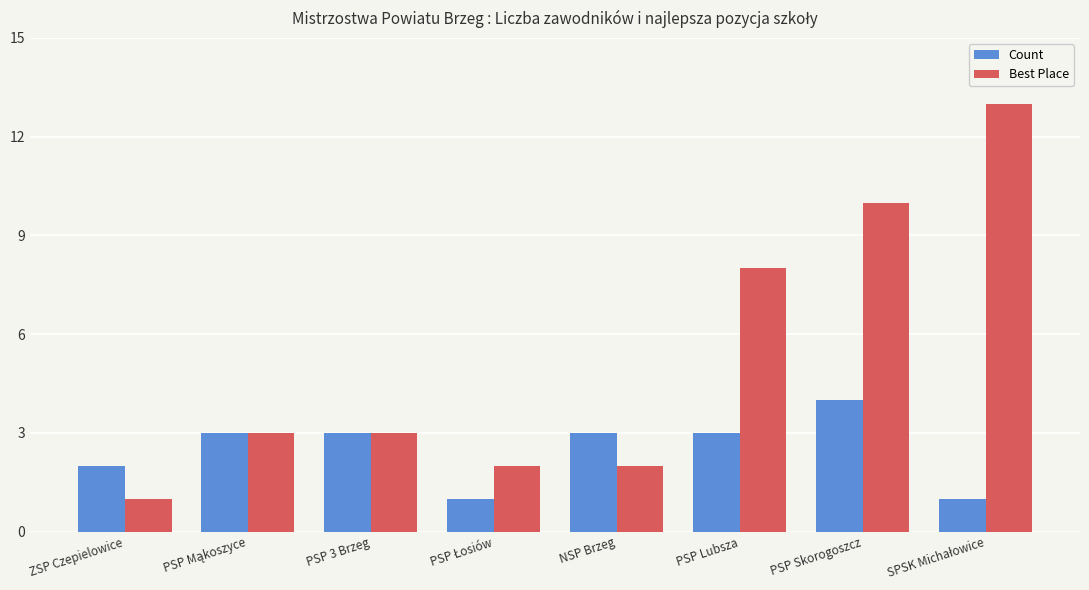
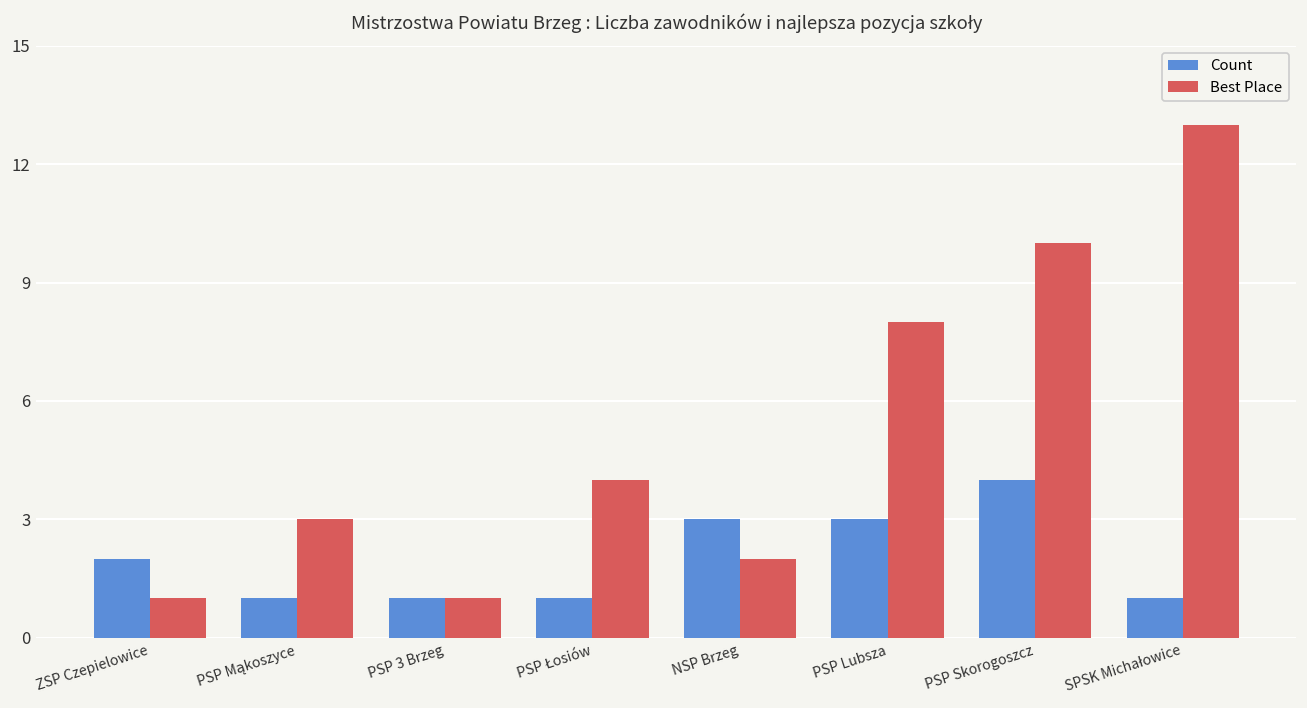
Count, PSP Mąkoszyce: 3 -> 1
Count, PSP 3 Brzeg: 3 -> 1
Best Place, PSP 3 Brzeg: 3 -> 1
Best Place, PSP Łosiów: 2 -> 4
